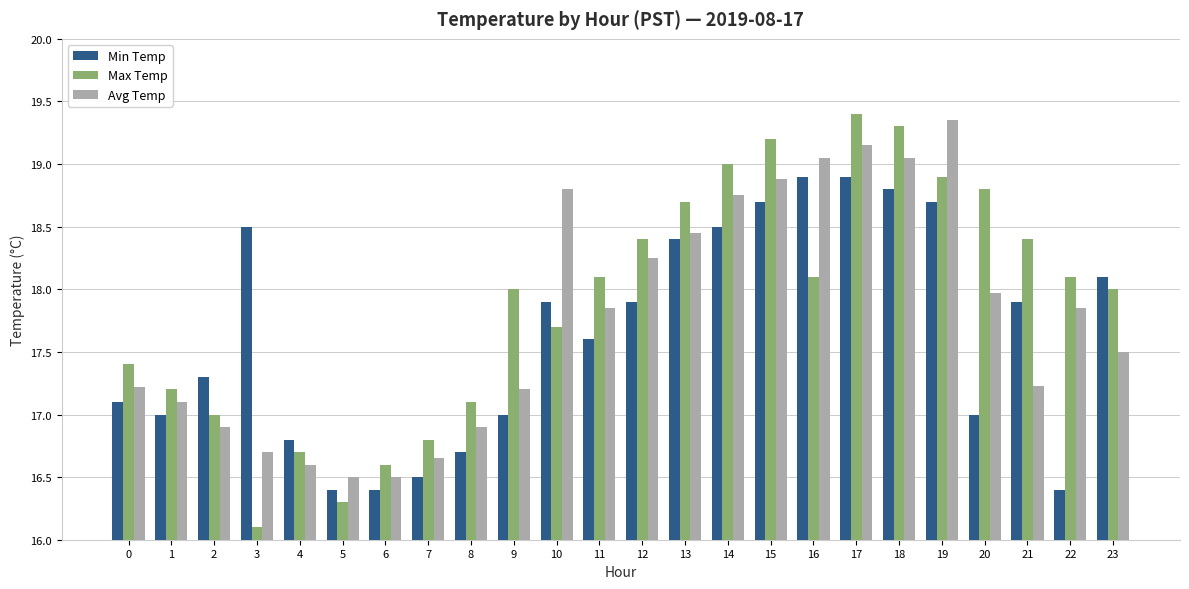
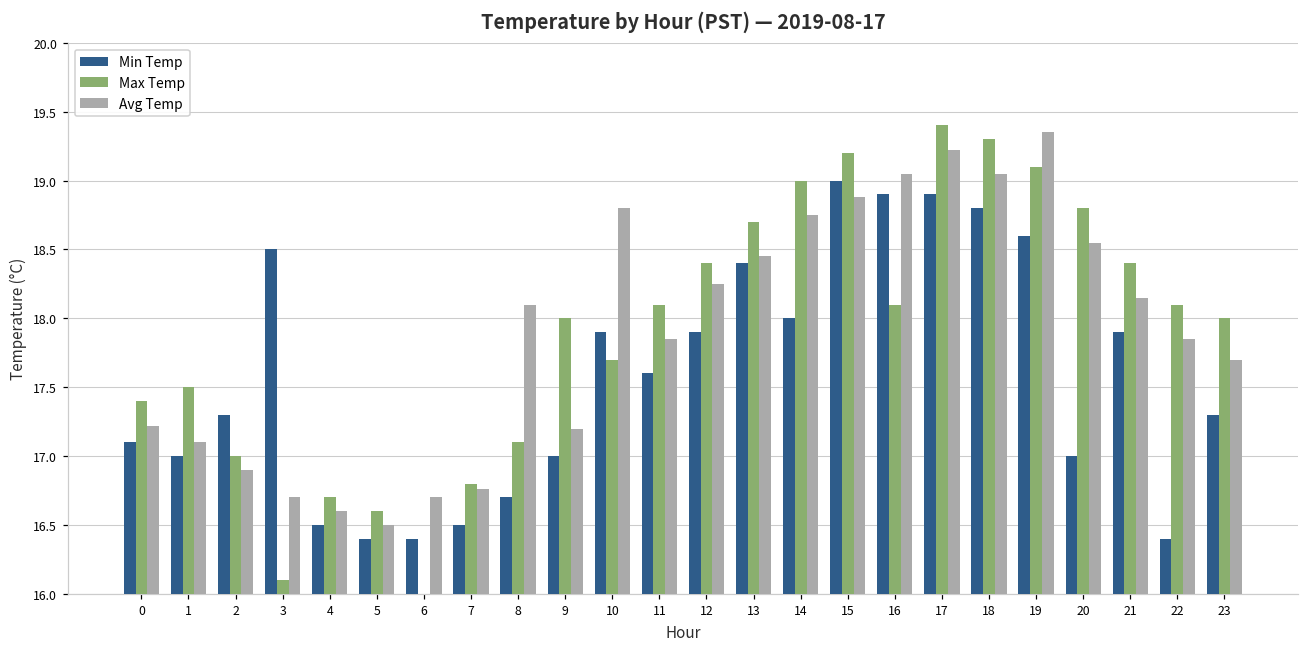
Max Temp, 1: 17.2 -> 17.5
Min Temp, 4: 16.8 -> 16.5
Max Temp, 5: 16.3 -> 16.6
Max Temp, 6: 16.6 -> 16.0
Avg Temp, 6: 16.5 -> 16.7
Avg Temp, 7: 16.65 -> 16.76
Avg Temp, 8: 16.9 -> 18.1
Min Temp, 14: 18.5 -> 18.0
Min Temp, 15: 18.7 -> 19.0
Avg Temp, 17: 19.15 -> 19.22
Min Temp, 19: 18.7 -> 18.6
Max Temp, 19: 18.9 -> 19.1
Avg Temp, 20: 17.97 -> 18.55
Avg Temp, 21: 17.23 -> 18.15
Min Temp, 23: 18.1 -> 17.3
Avg Temp, 23: 17.5 -> 17.7
